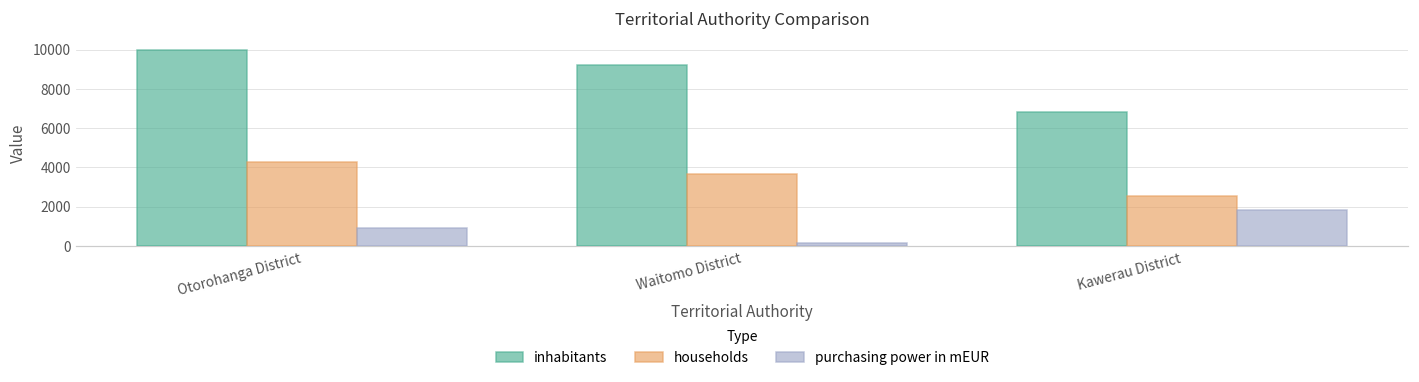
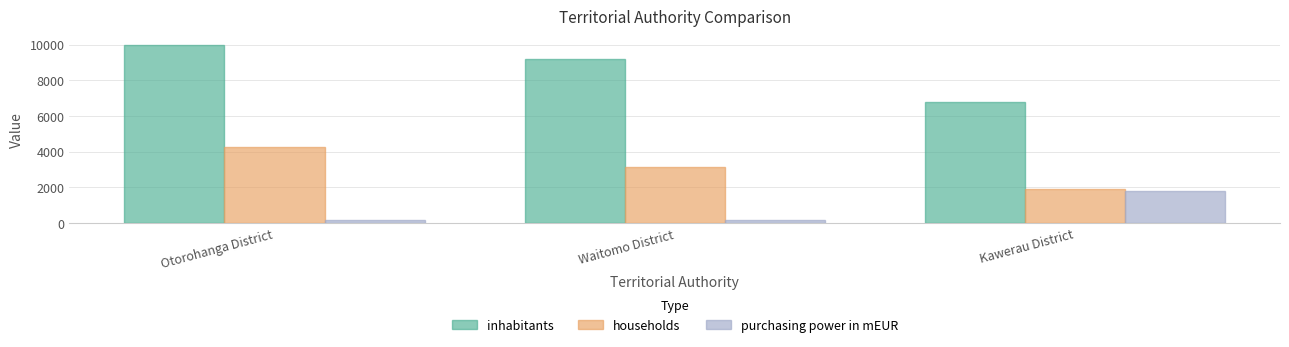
purchasing power in mEUR, Otorohanga District: 900 -> 200
households, Waitomo District: 3600 -> 3100
households, Kawerau District: 2500 -> 1900
